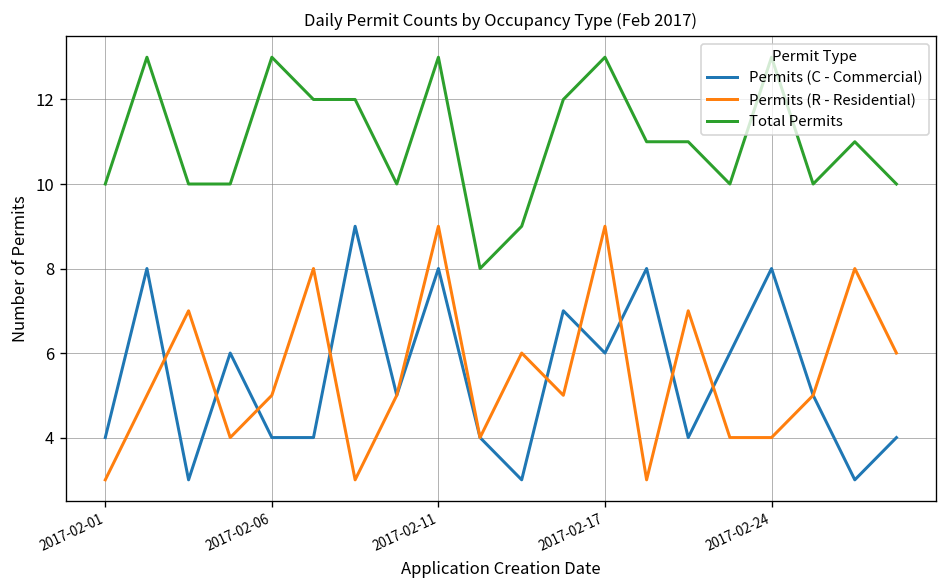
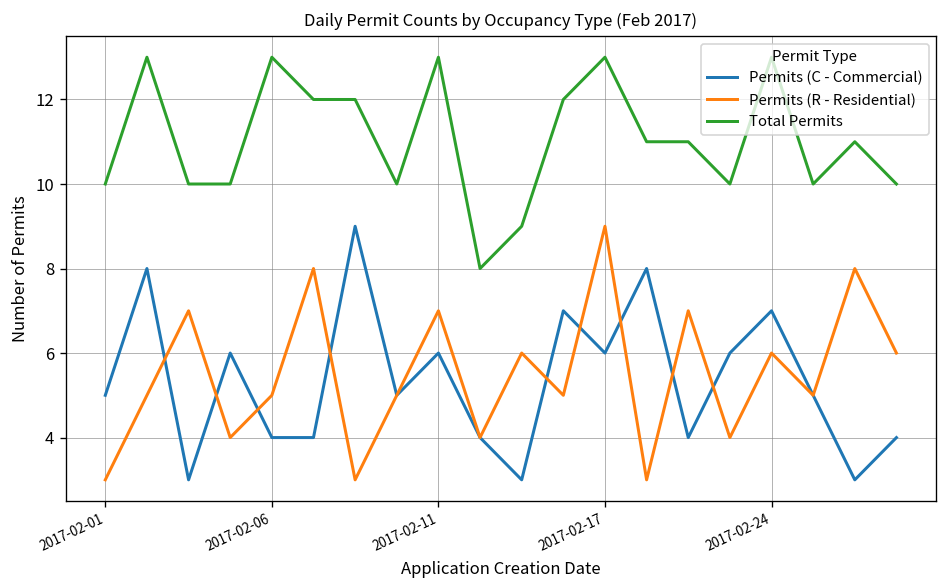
Permits (C - Commercial), 2017-02-01: 4 -> 5
Permits (C - Commercial), 2017-02-11: 8 -> 6
Permits (R - Residential), 2017-02-11: 9 -> 7
Permits (C - Commercial), 2017-02-24: 8 -> 7
Permits (R - Residential), 2017-02-24: 4 -> 6
